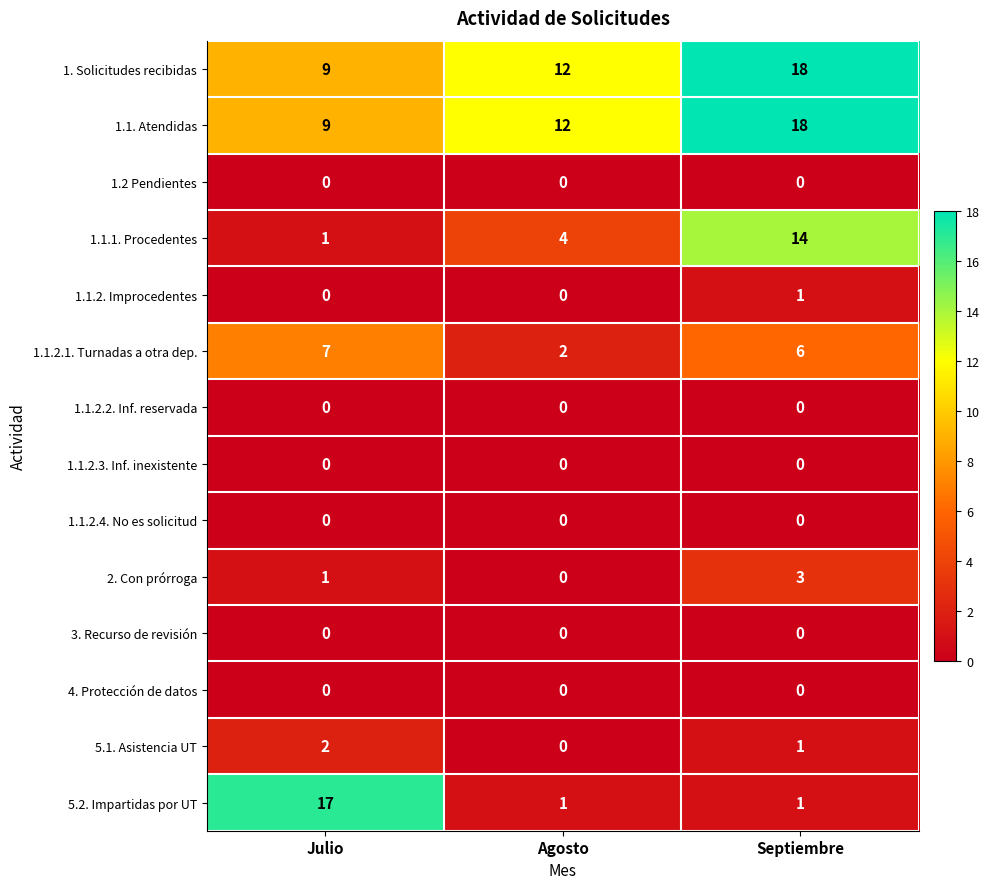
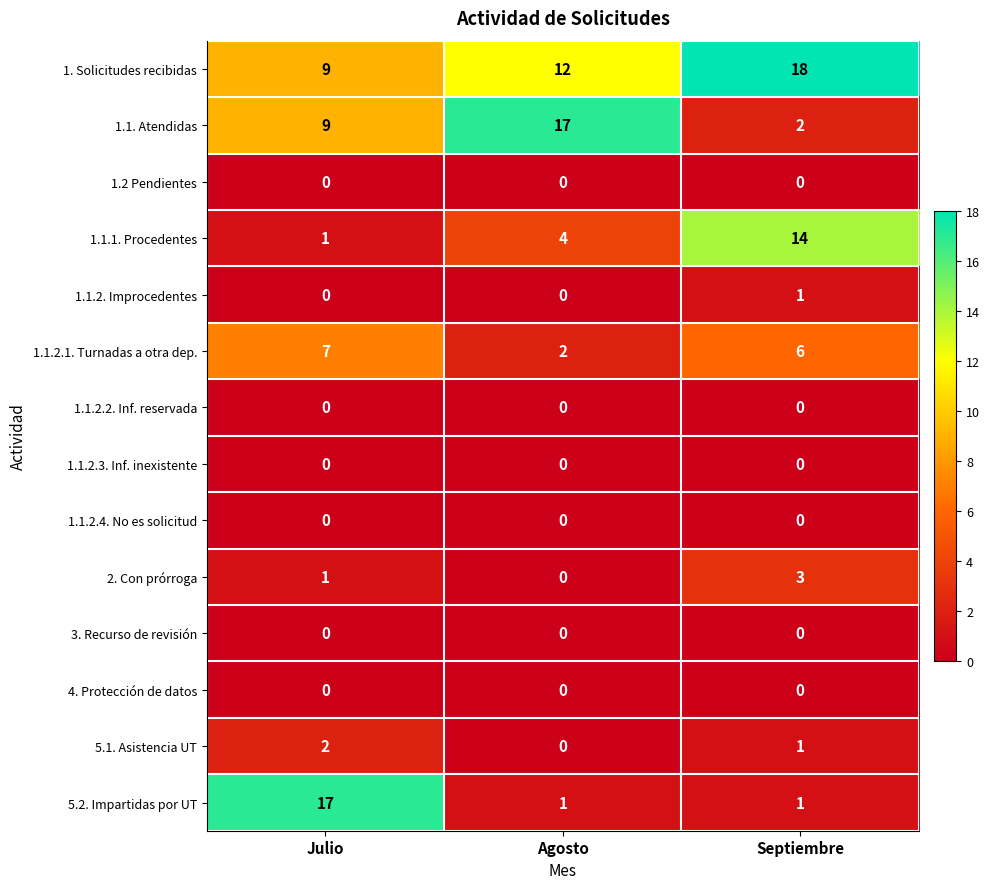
1.1. Atendidas, Agosto: 12 -> 17
1.1. Atendidas, Septiembre: 18 -> 2
